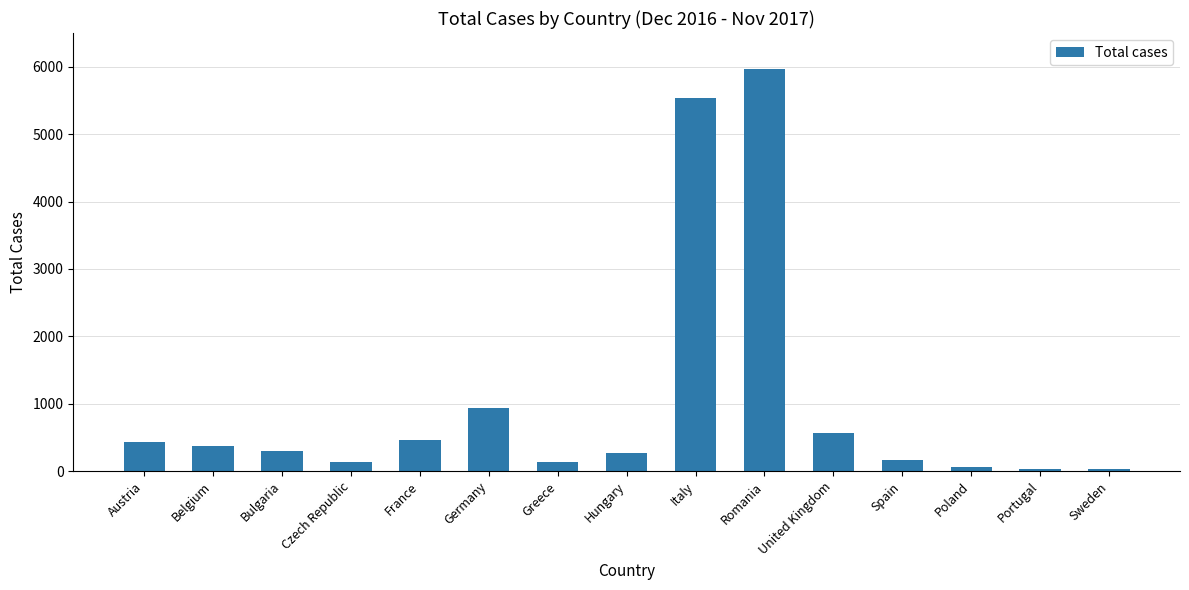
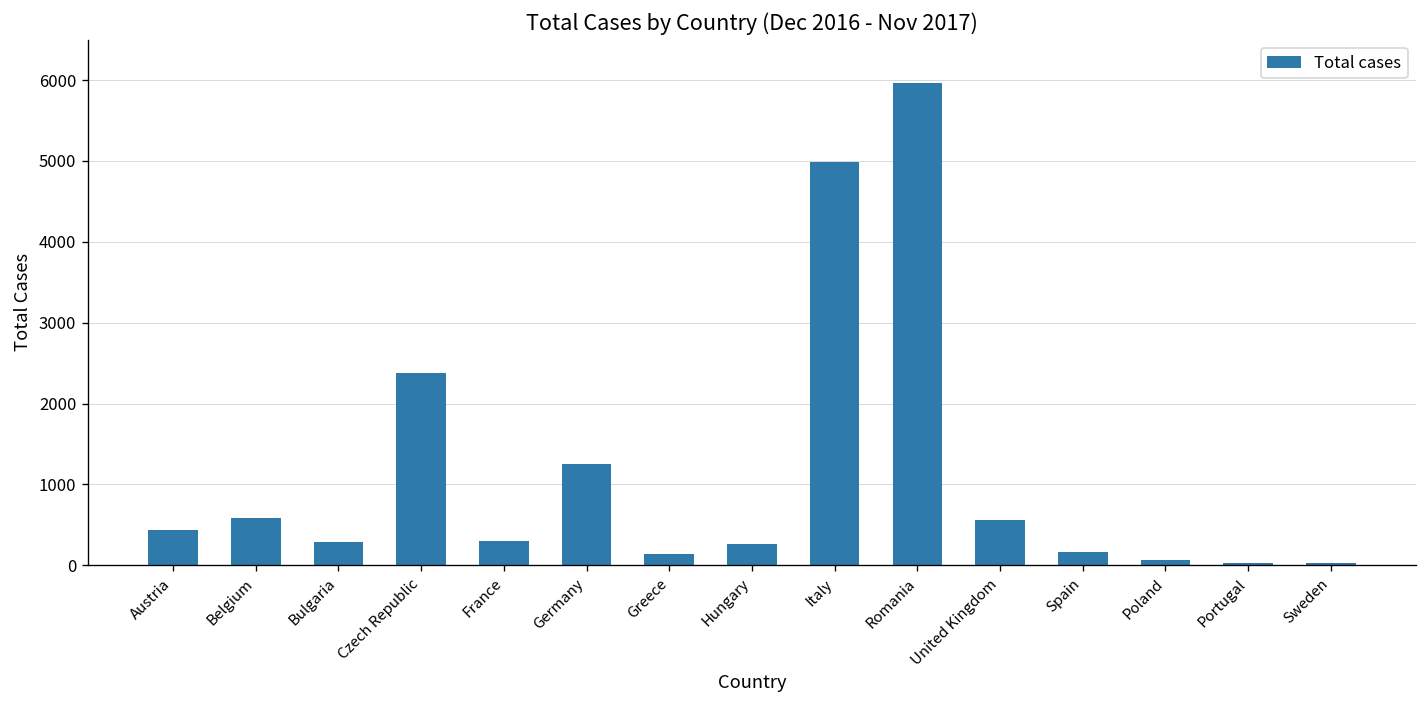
Belgium: 400 -> 600
Czech Republic: 100 -> 2400
France: 500 -> 300
Germany: 900 -> 1200
Italy: 5500 -> 5000
